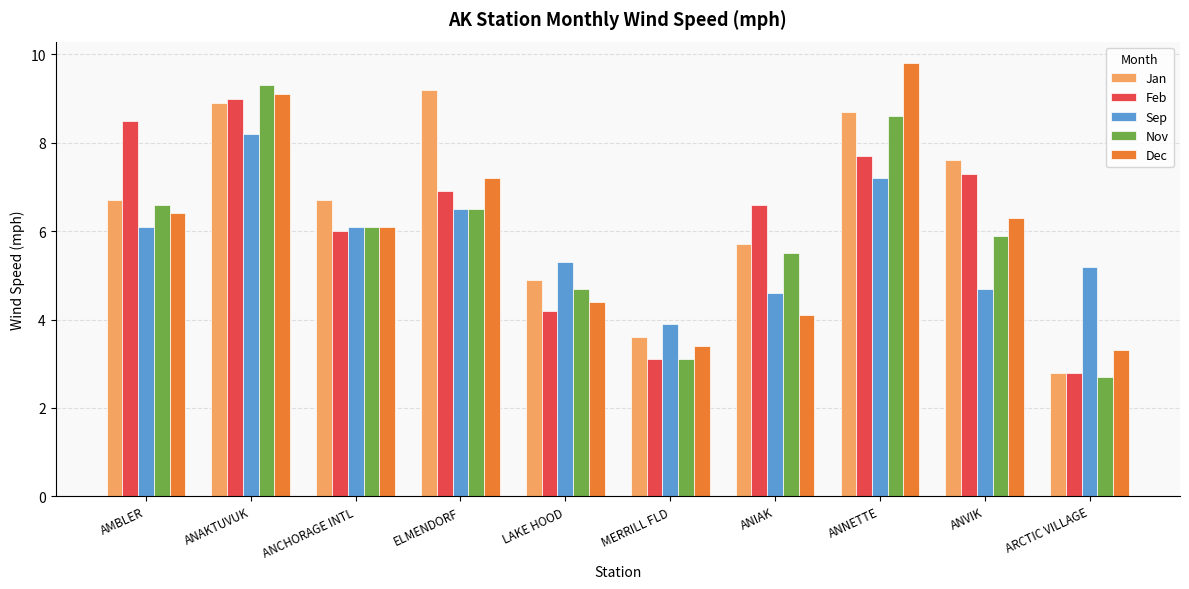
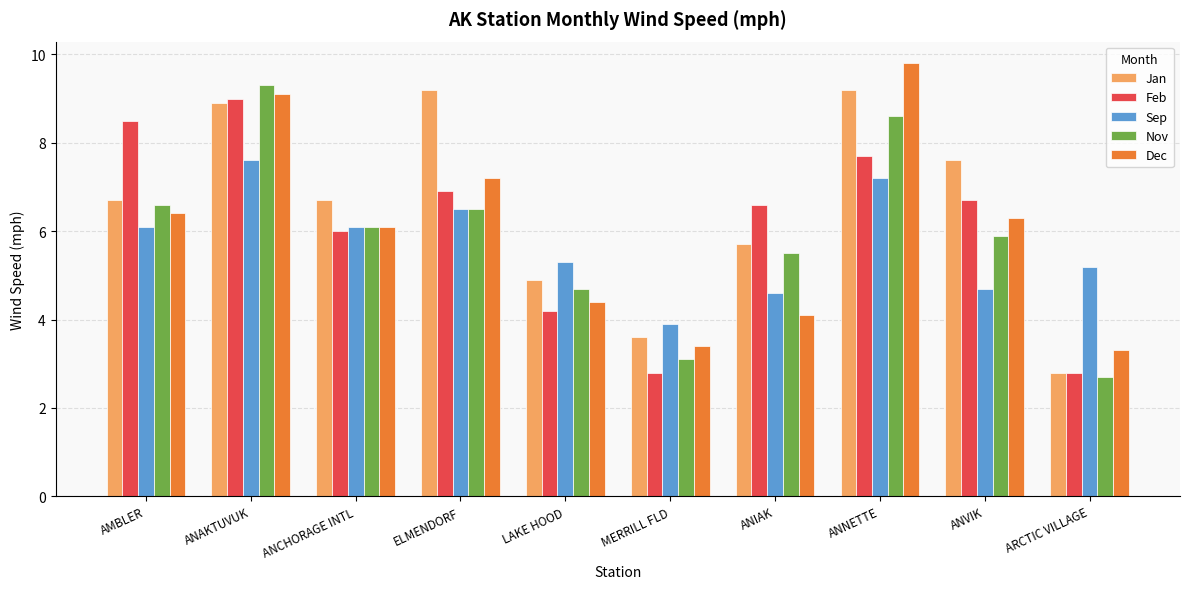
Sep, ANAKTUVUK: 8.2 -> 7.6
Feb, MERRILL FLD: 3.1 -> 2.8
Jan, ANNETTE: 8.7 -> 9.2
Feb, ANVIK: 7.3 -> 6.7
